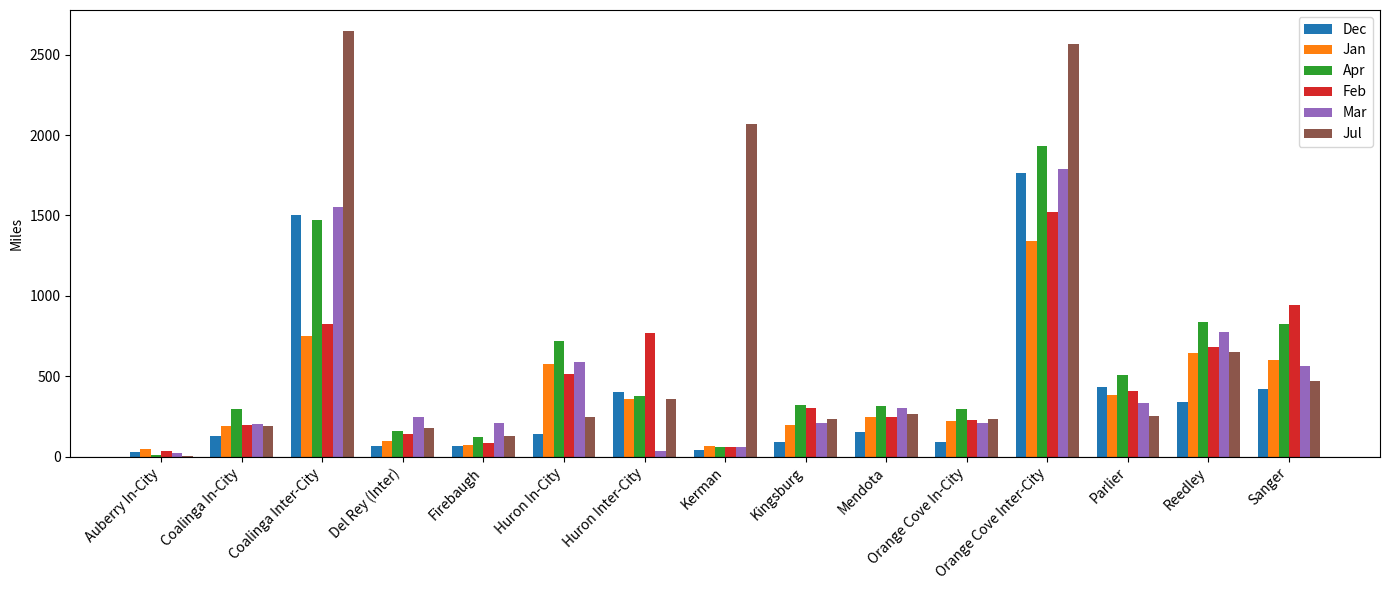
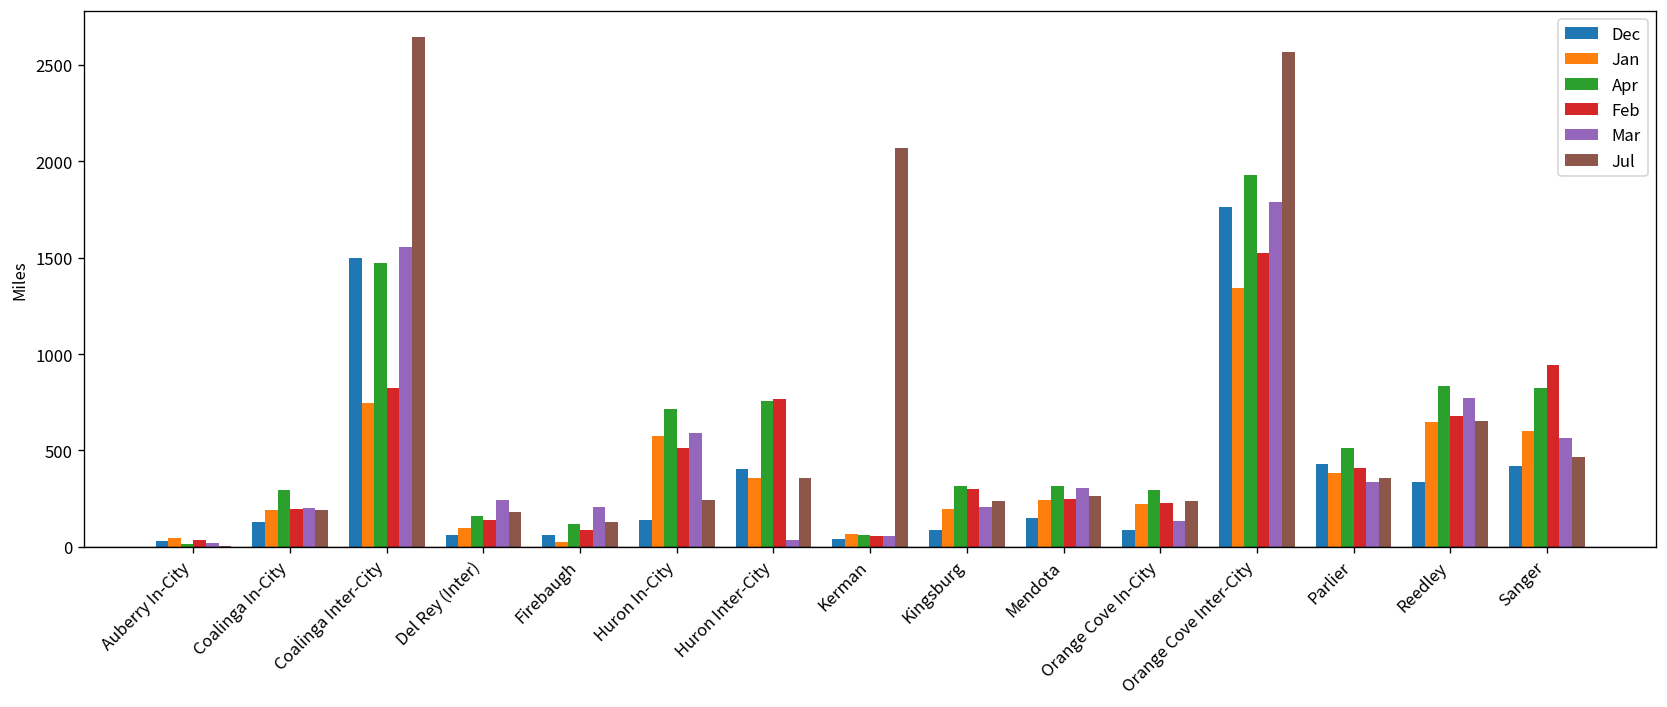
Jan, Firebaugh: 70 -> 20
Apr, Huron Inter-City: 380 -> 760
Mar, Orange Cove In-City: 210 -> 140
Jul, Parlier: 250 -> 360
